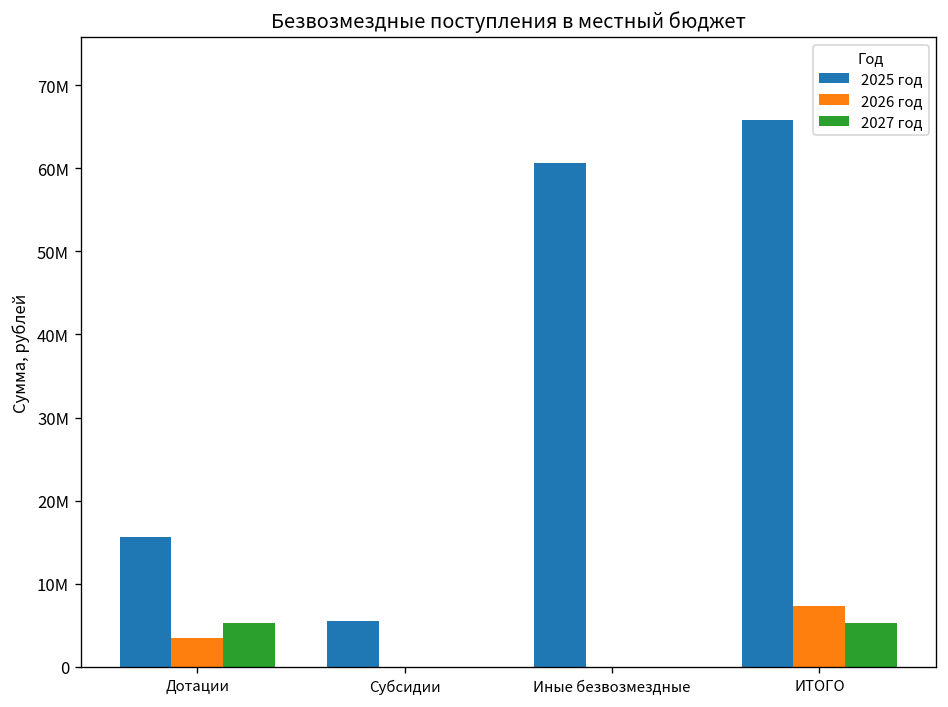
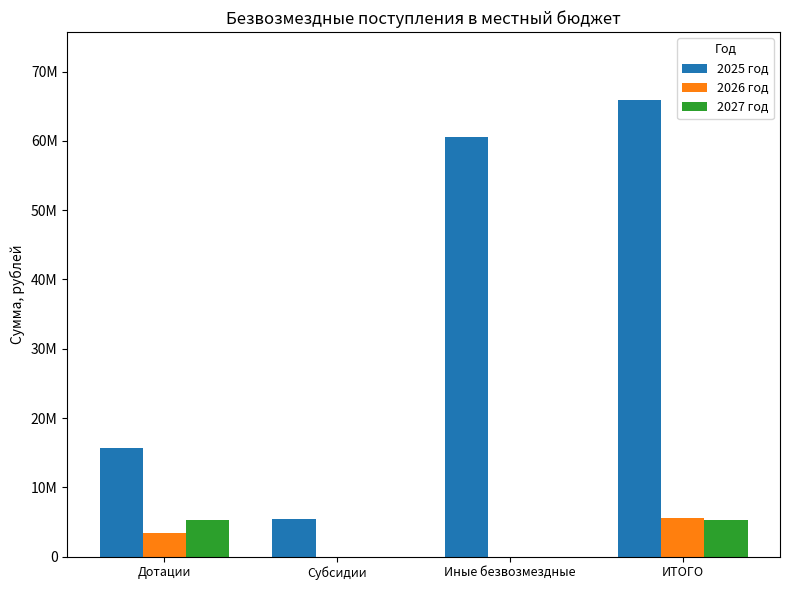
2026 год, ИТОГО: 7000000 -> 6000000
